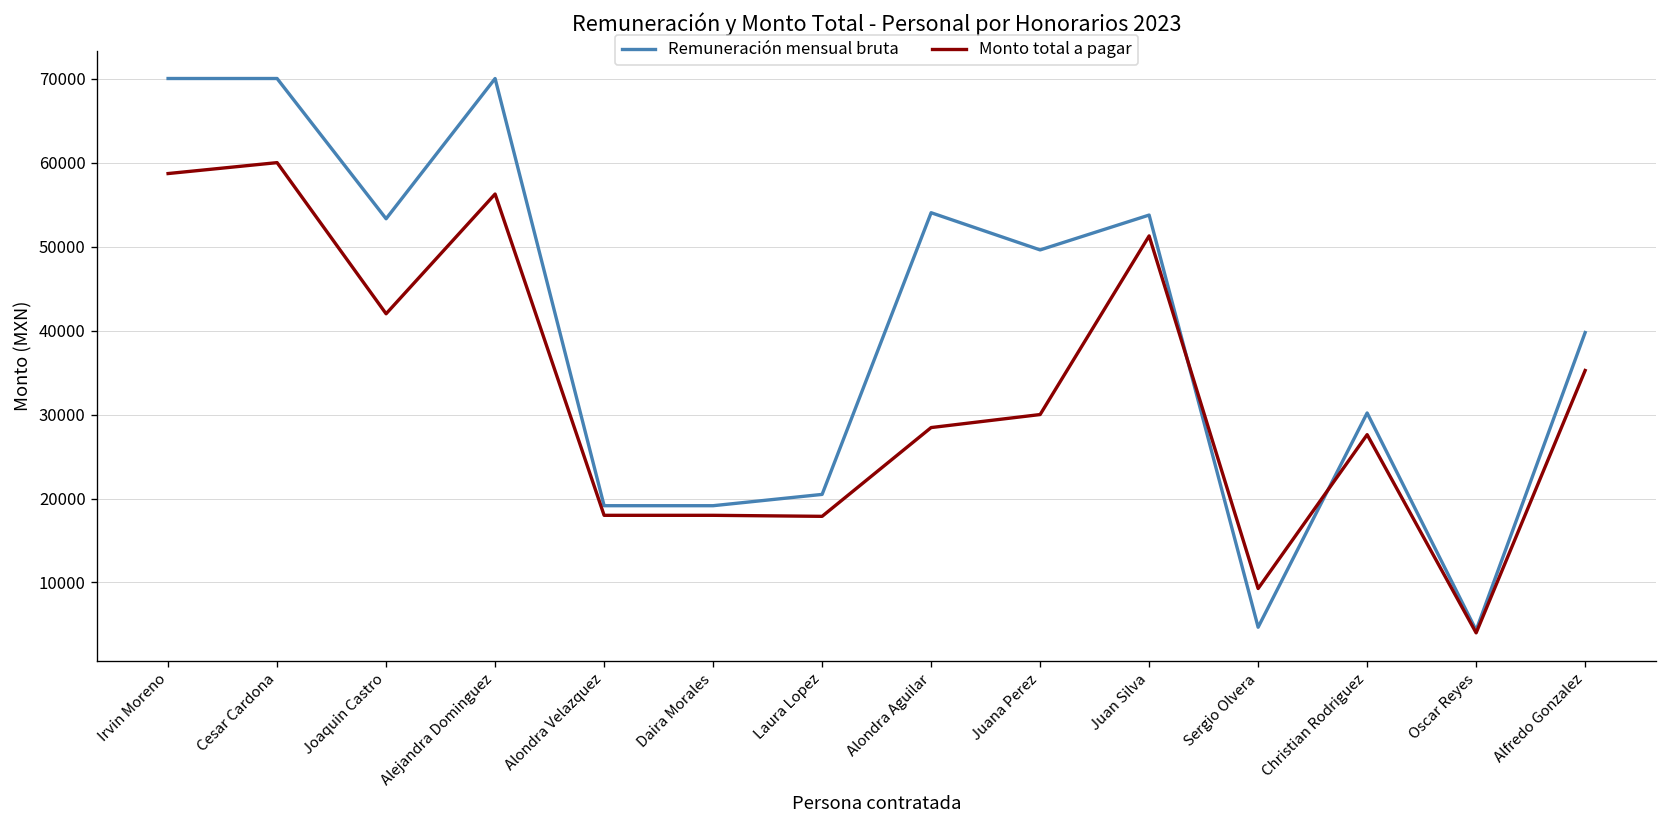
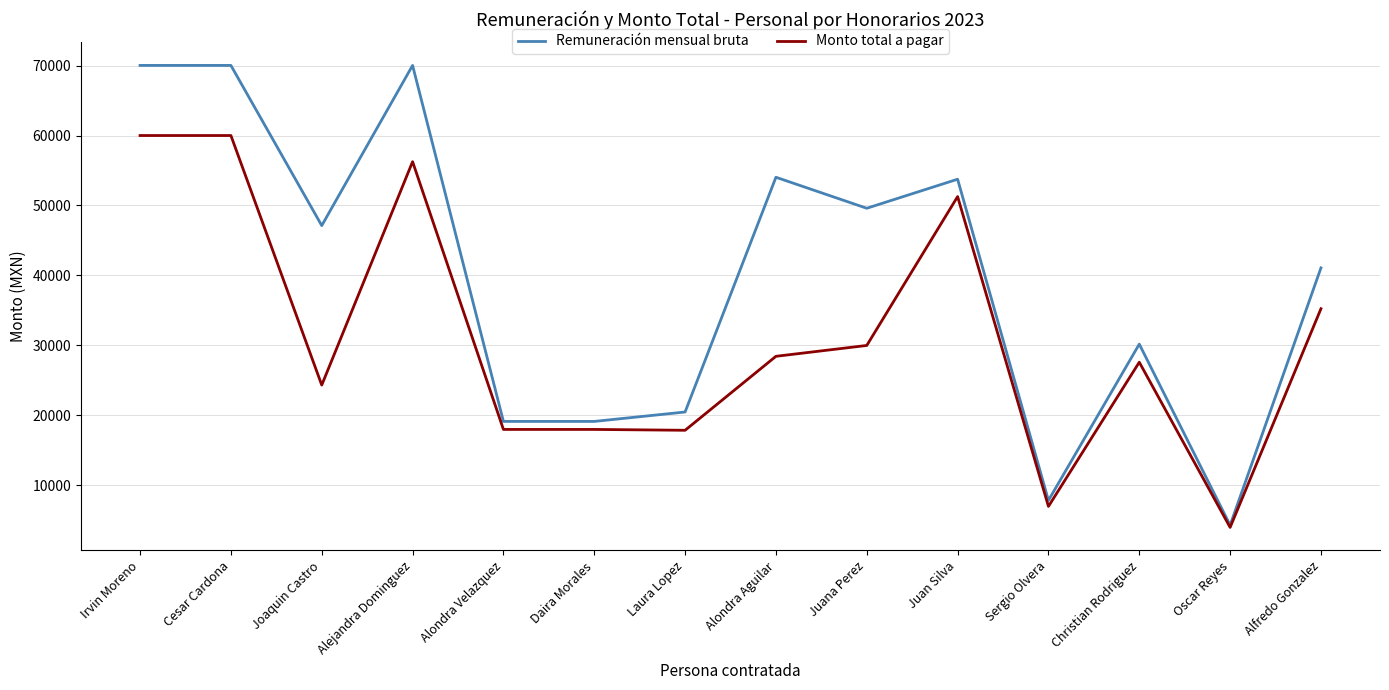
Monto total a pagar, Irvin Moreno: 59000 -> 60000
Remuneración mensual bruta, Joaquin Castro: 53000 -> 47000
Monto total a pagar, Joaquin Castro: 42000 -> 24000
Remuneración mensual bruta, Sergio Olvera: 5000 -> 8000
Monto total a pagar, Sergio Olvera: 9000 -> 7000
Remuneración mensual bruta, Alfredo Gonzalez: 40000 -> 41000
